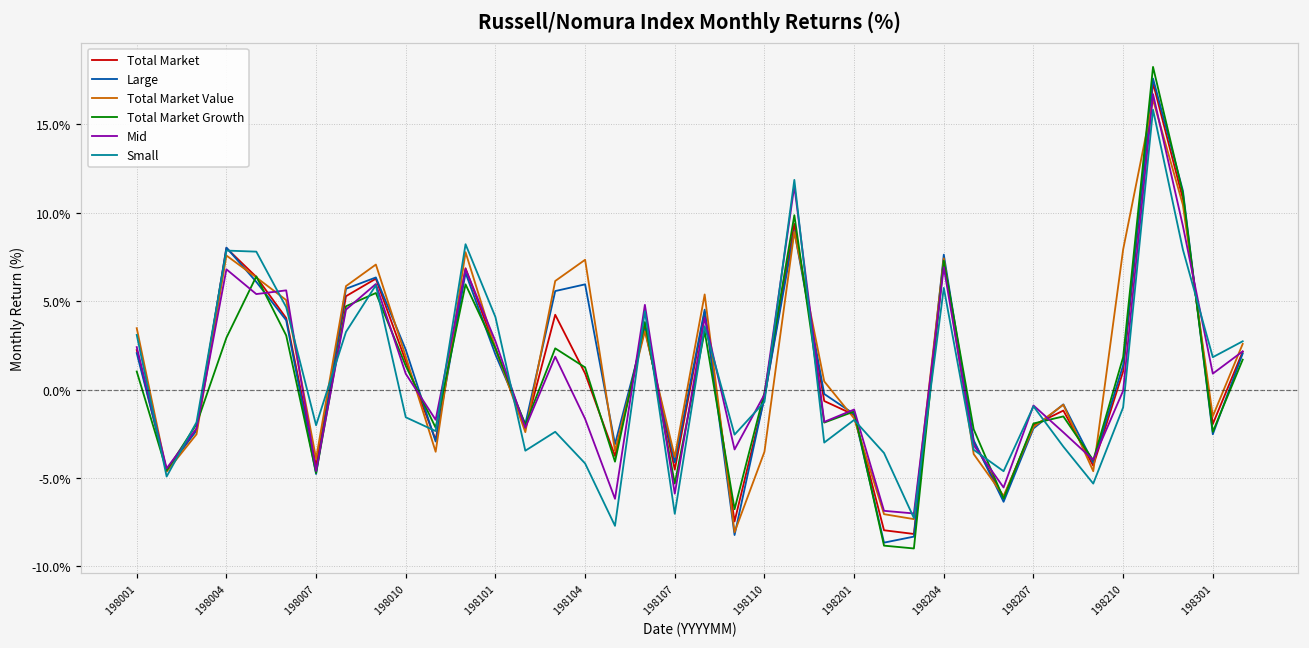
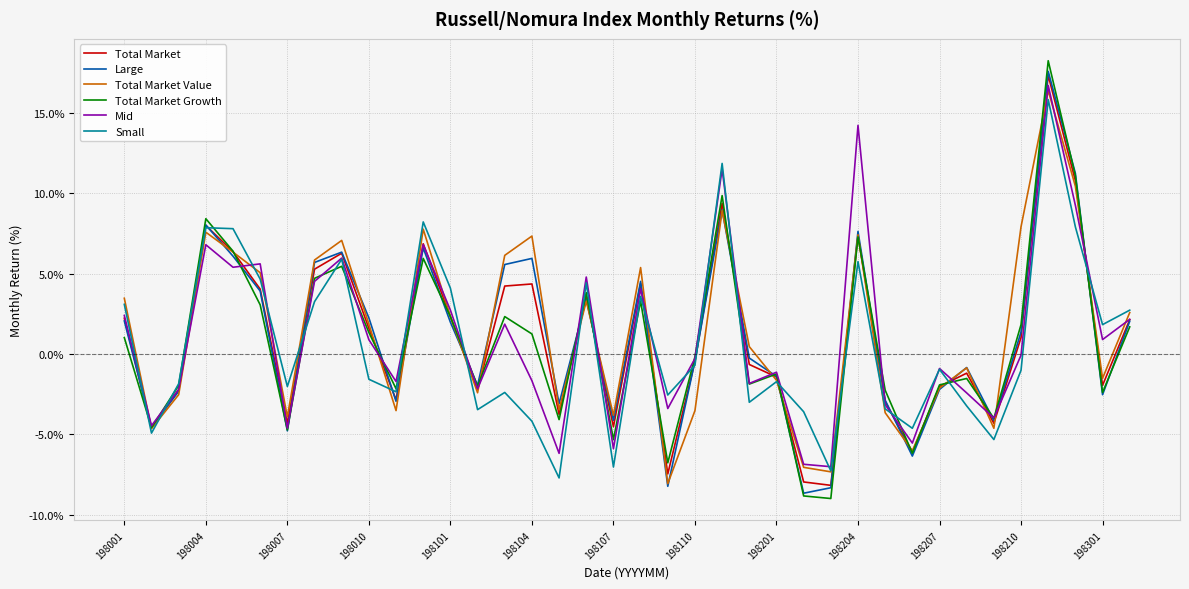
Total Market Growth, 198004: 2.9% -> 8.4%
Total Market, 198104: 0.9% -> 4.4%
Mid, 198204: 6.9% -> 14.2%
